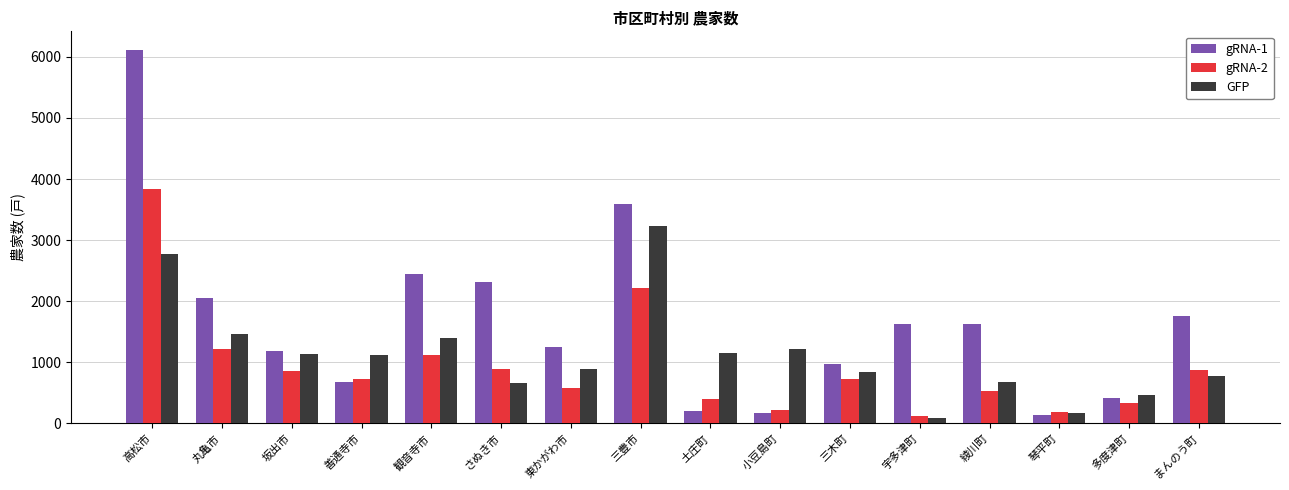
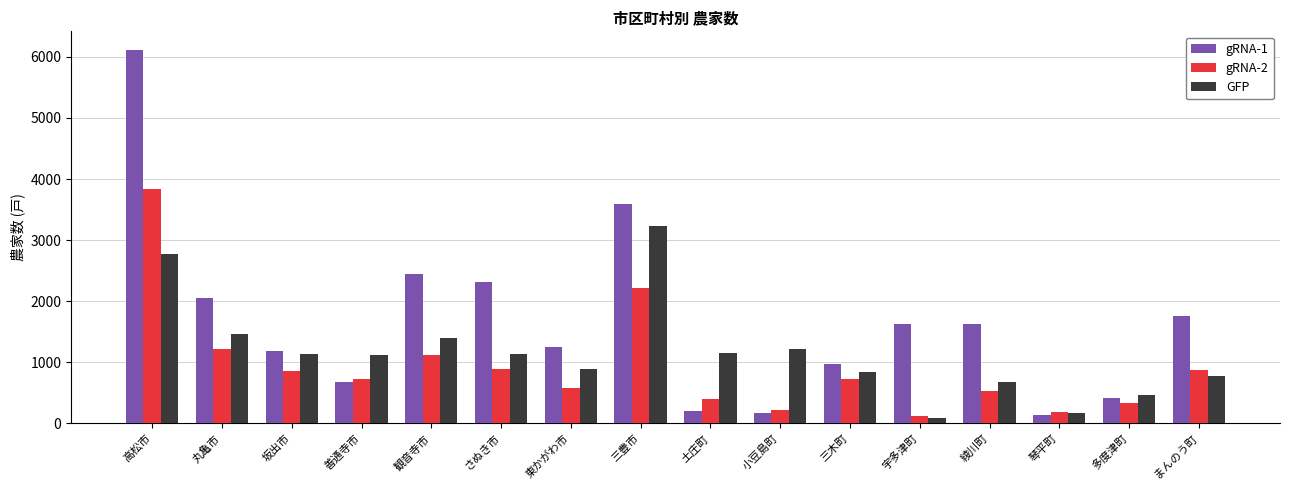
GFP, さぬき市: 700 -> 1100
